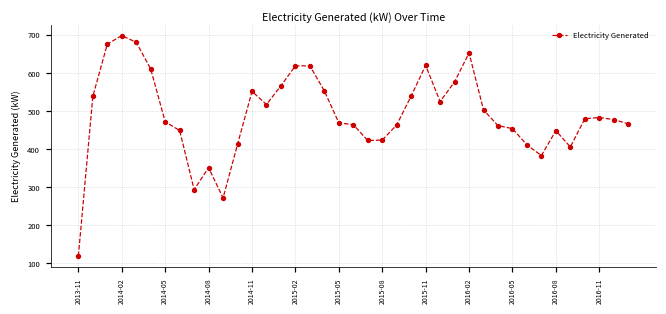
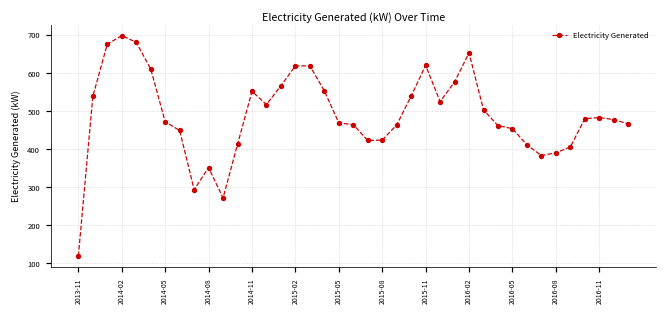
2016-08: 450 -> 390
